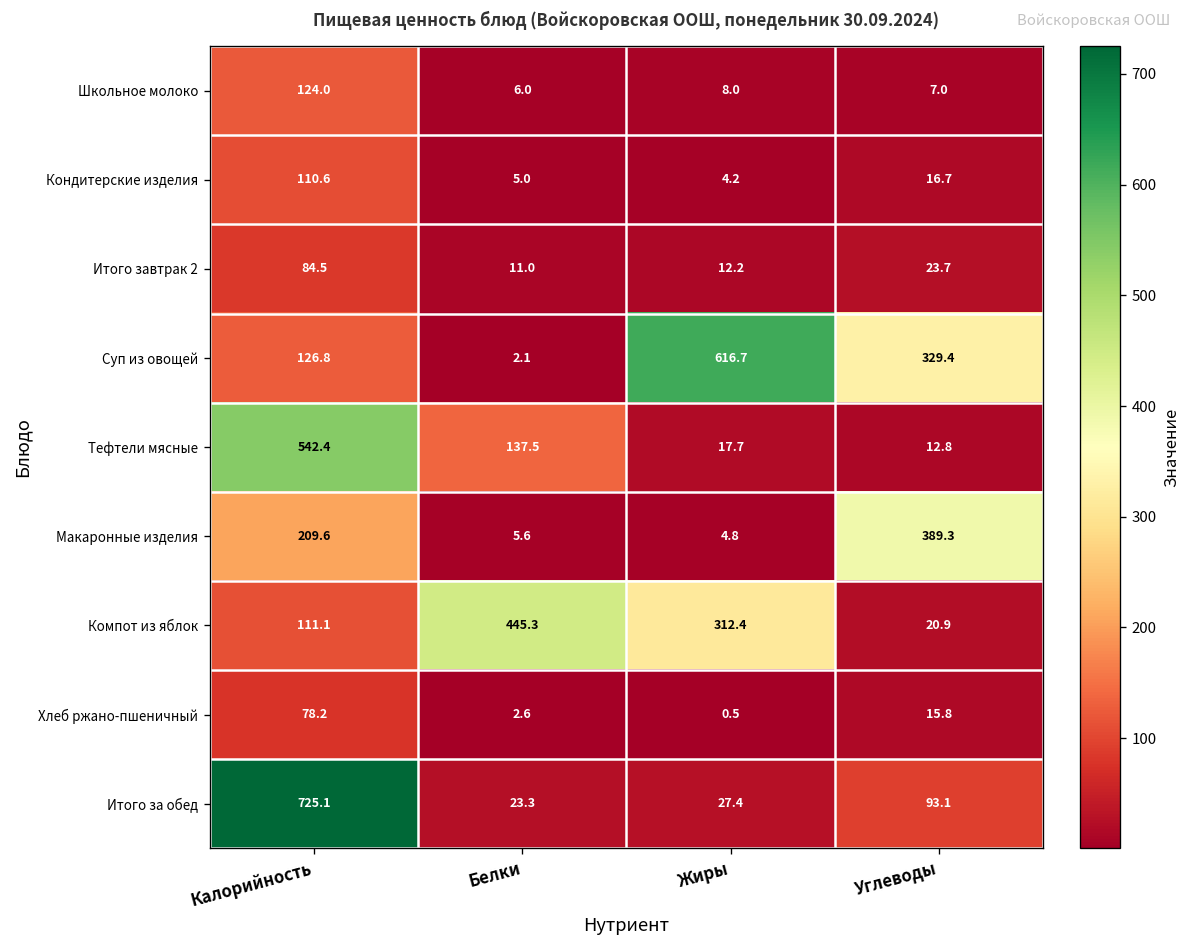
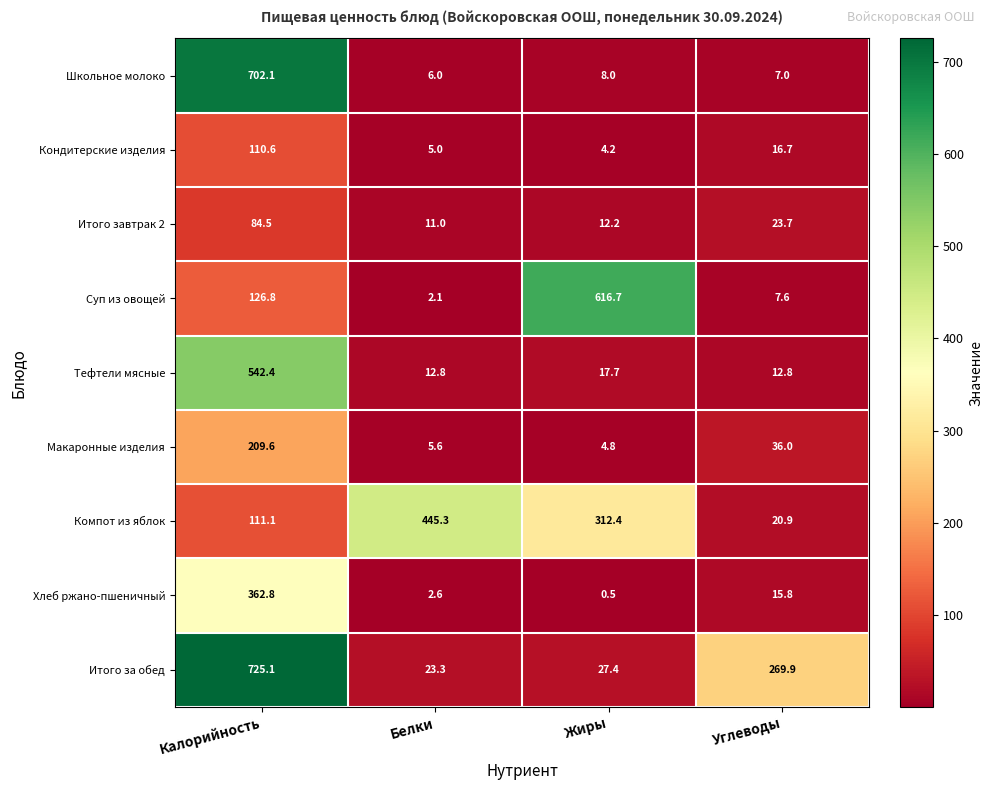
Школьное молоко, Калорийность: 124.0 -> 702.1
Суп из овощей, Углеводы: 329.4 -> 7.6
Тефтели мясные, Белки: 137.5 -> 12.8
Макаронные изделия, Углеводы: 389.3 -> 36.0
Хлеб ржано-пшеничный, Калорийность: 78.2 -> 362.8
Итого за обед, Углеводы: 93.1 -> 269.9
